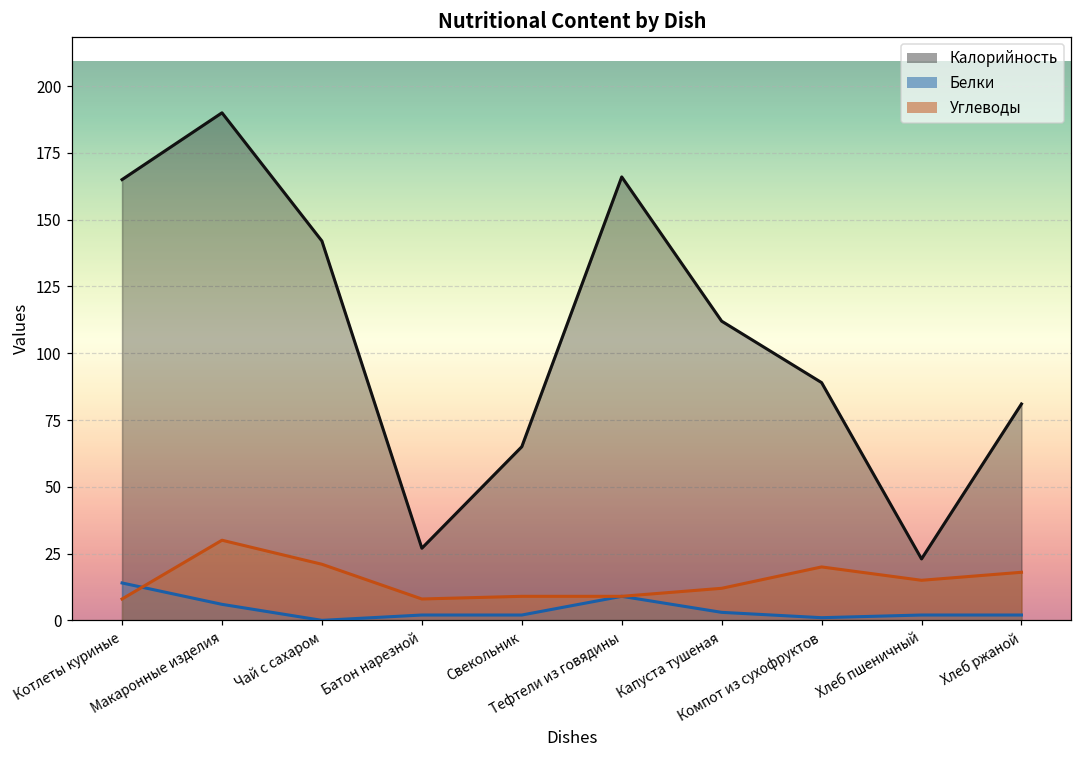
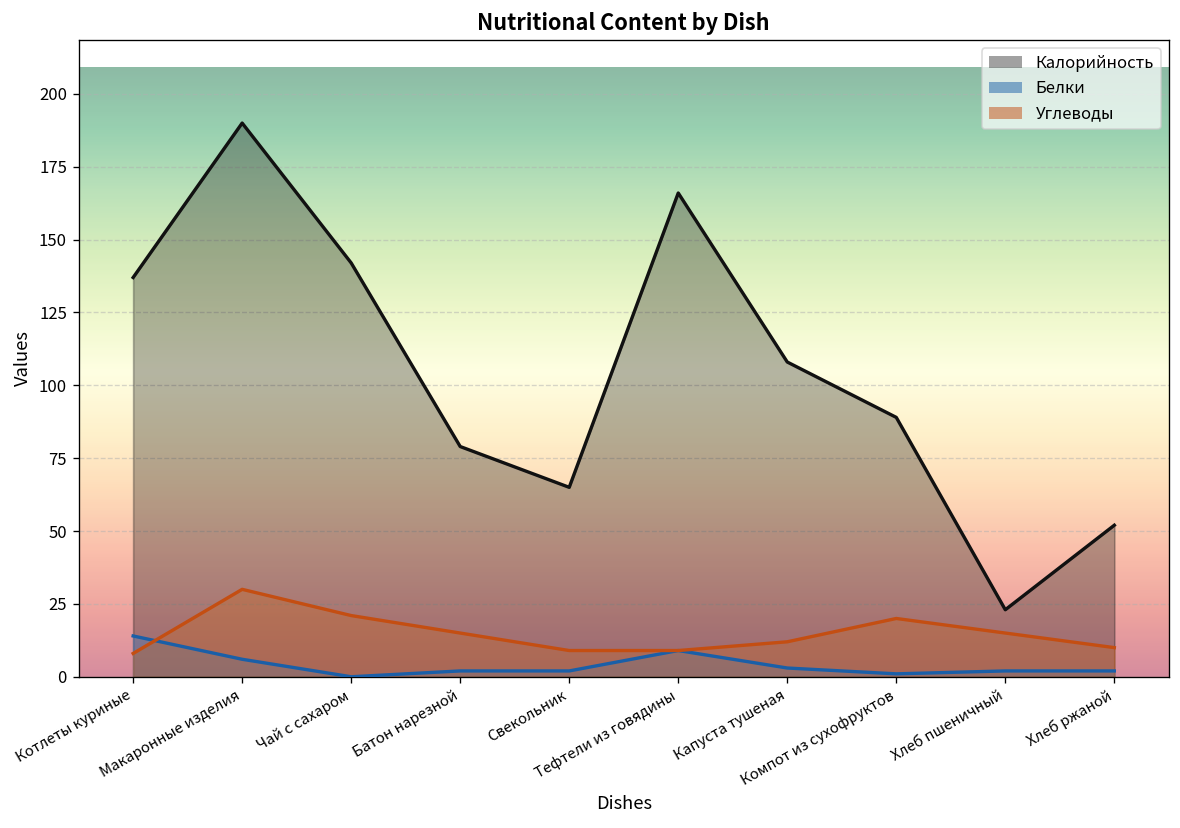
Калорийность, Котлеты куриные: 165 -> 137
Калорийность, Батон нарезной: 27 -> 79
Углеводы, Батон нарезной: 8 -> 15
Калорийность, Капуста тушеная: 112 -> 108
Калорийность, Хлеб ржаной: 81 -> 52
Углеводы, Хлеб ржаной: 18 -> 10
